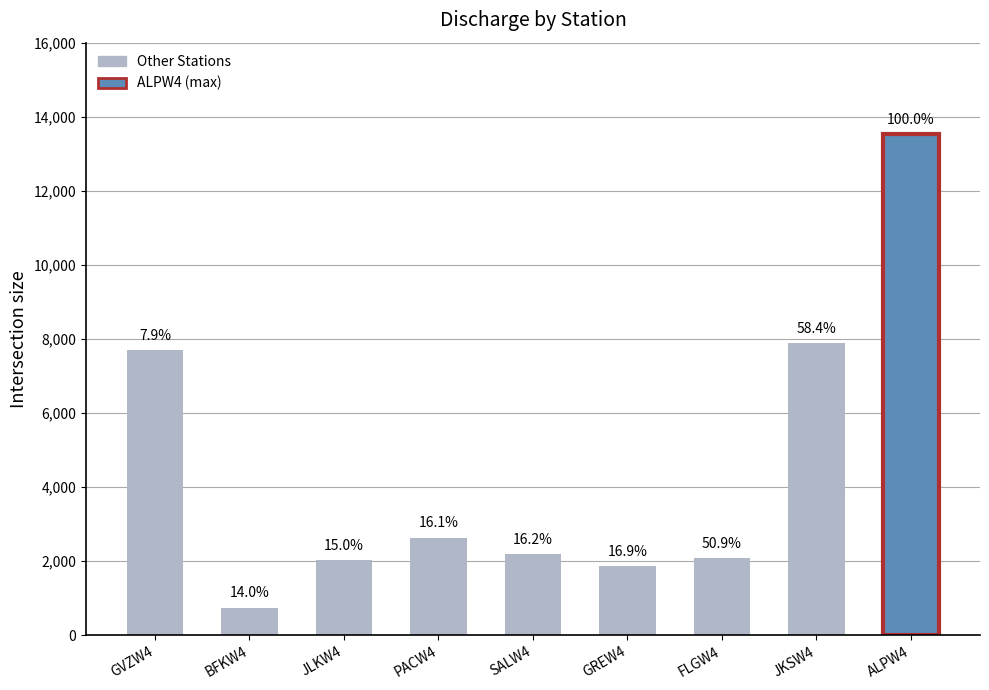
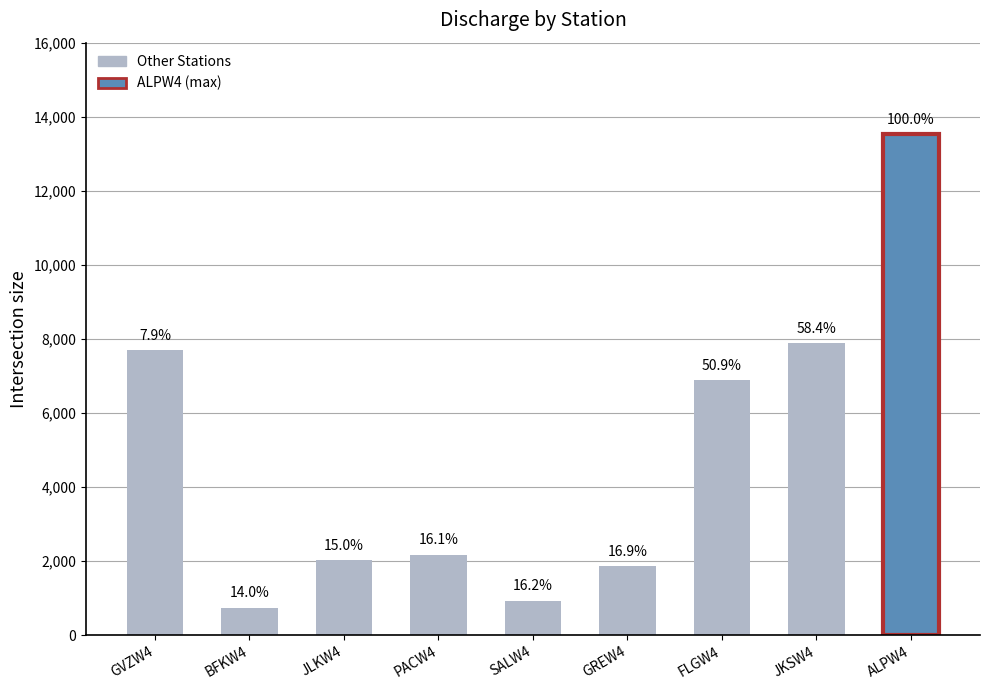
PACW4: 2,600 -> 2,200
SALW4: 2,200 -> 900
FLGW4: 2,100 -> 6,900
